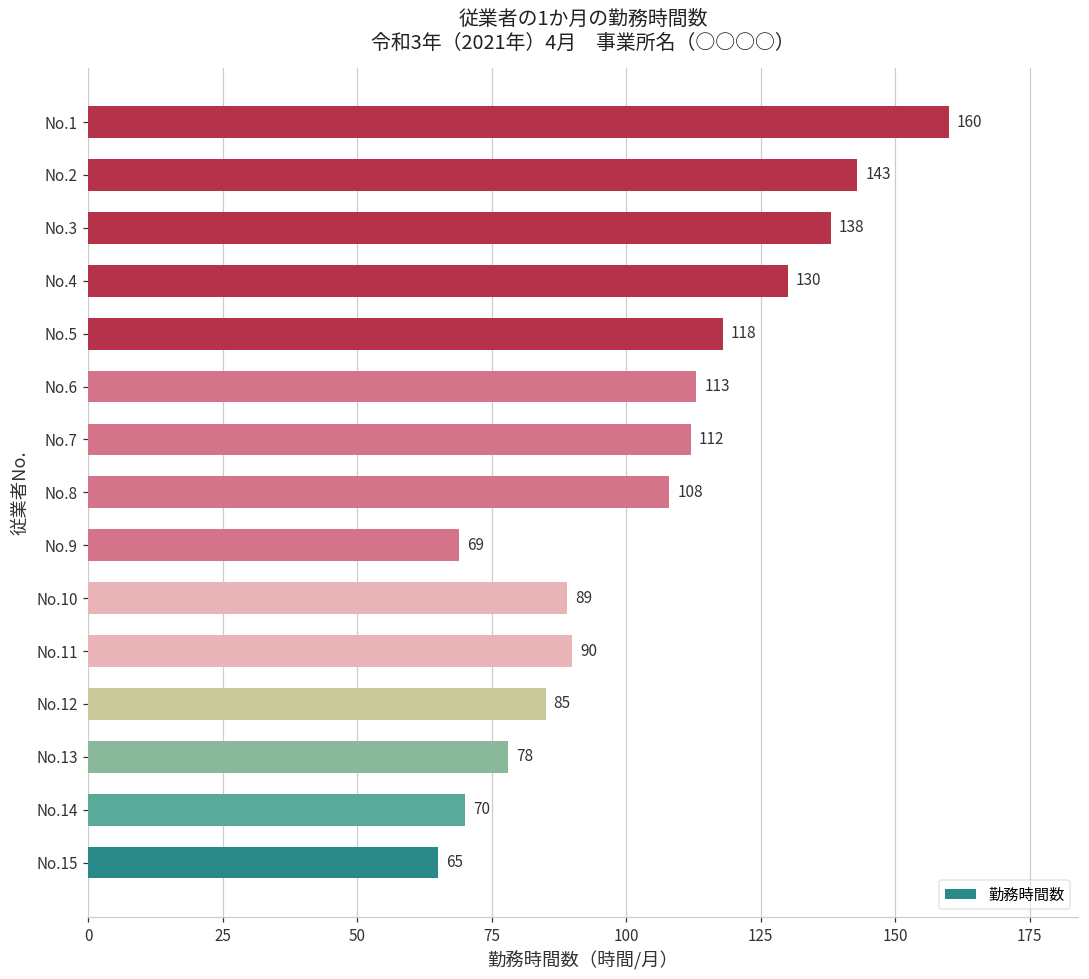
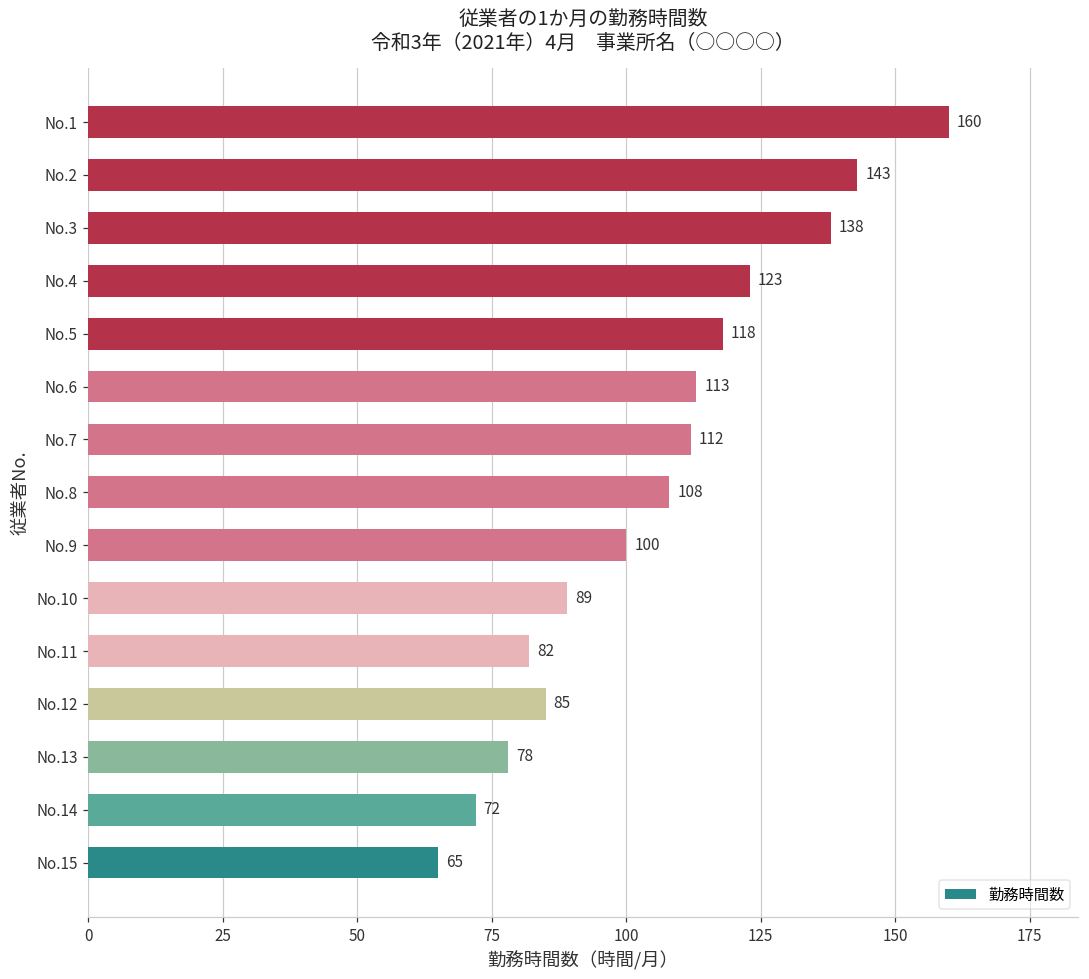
No.4: 130 -> 123
No.9: 69 -> 100
No.11: 90 -> 82
No.14: 70 -> 72
